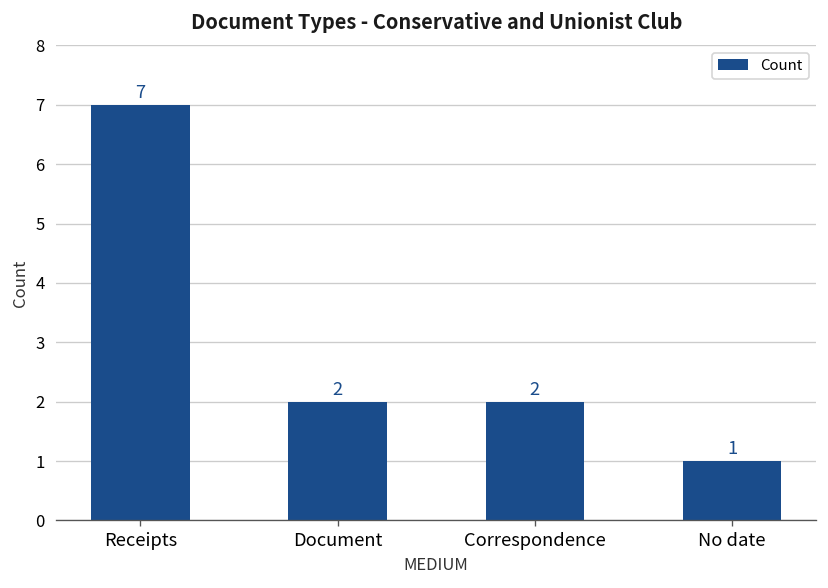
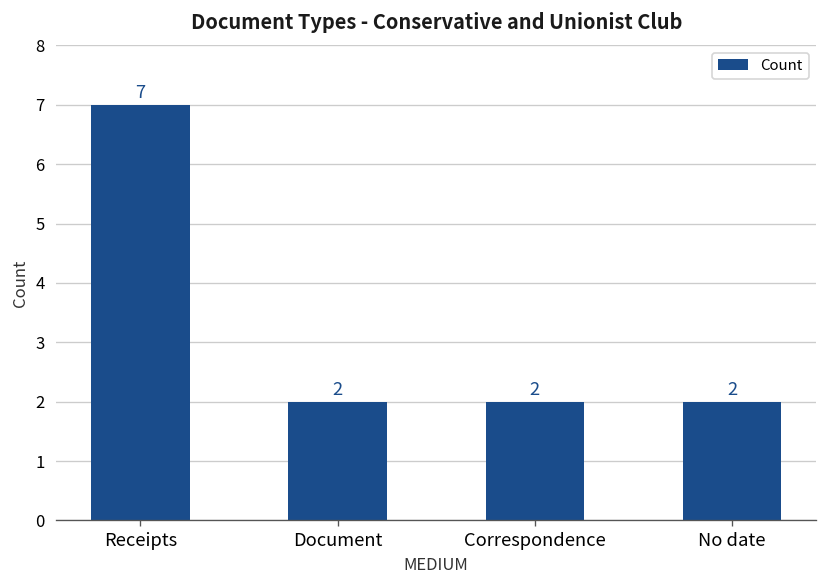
No date: 1 -> 2
